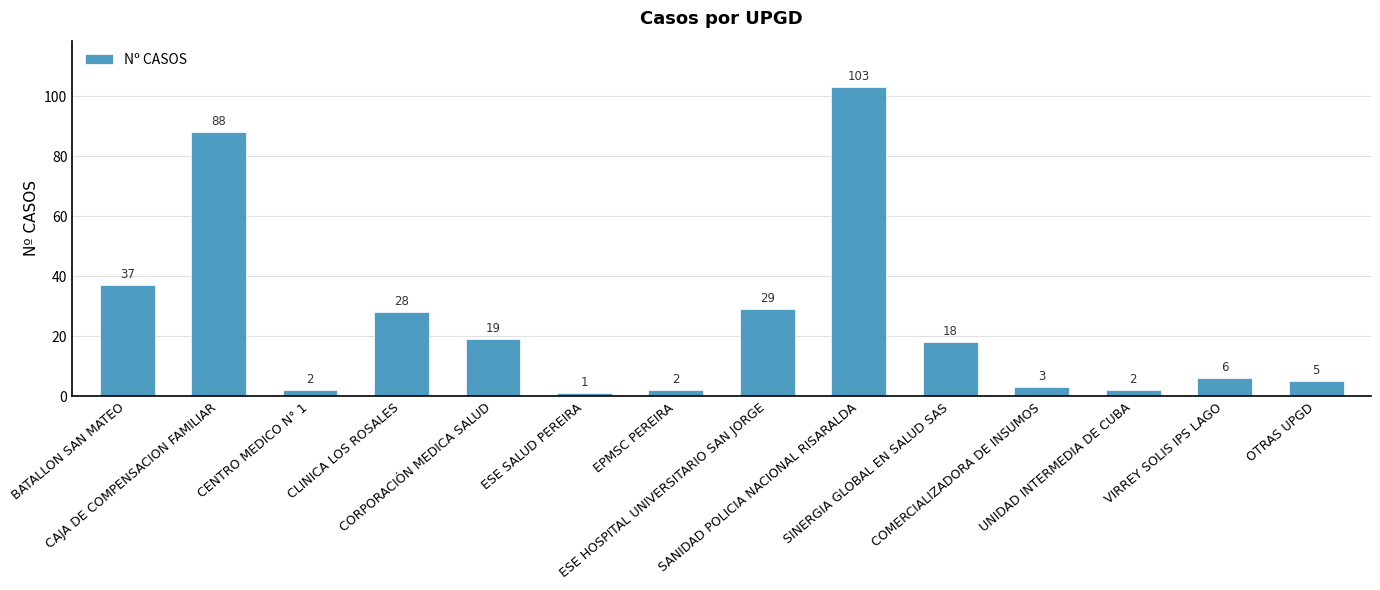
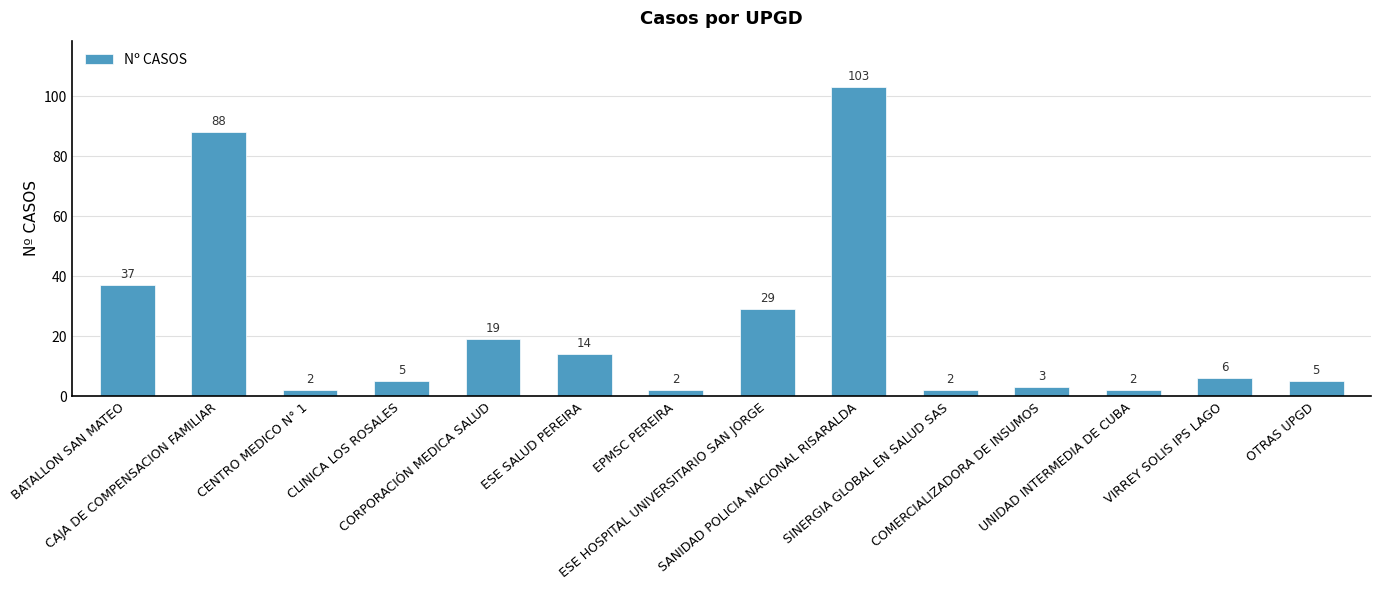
CLINICA LOS ROSALES: 28 -> 5
ESE SALUD PEREIRA: 1 -> 14
SINERGIA GLOBAL EN SALUD SAS: 18 -> 2
